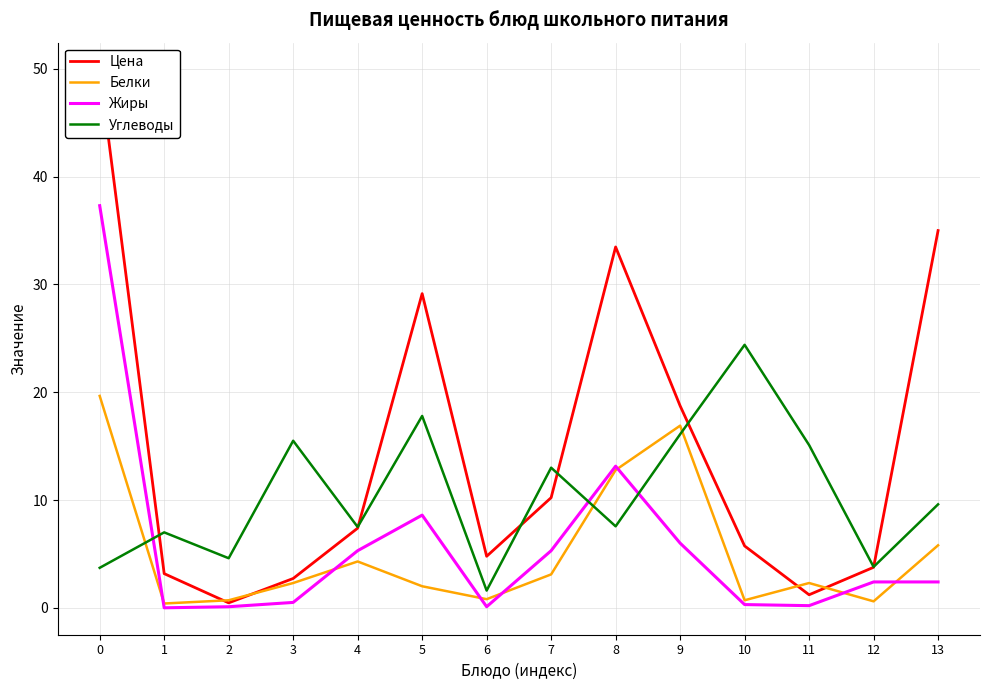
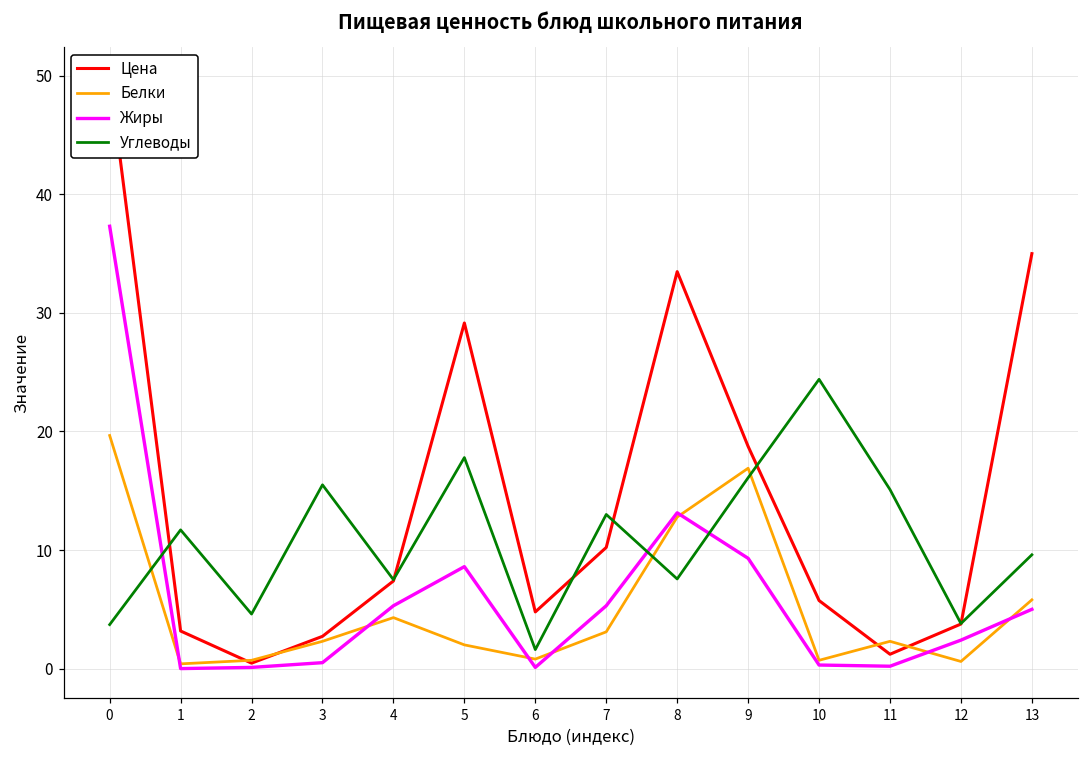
Углеводы, 1: 7.0 -> 11.7
Жиры, 9: 6.0 -> 9.3
Жиры, 13: 2.4 -> 5.0
